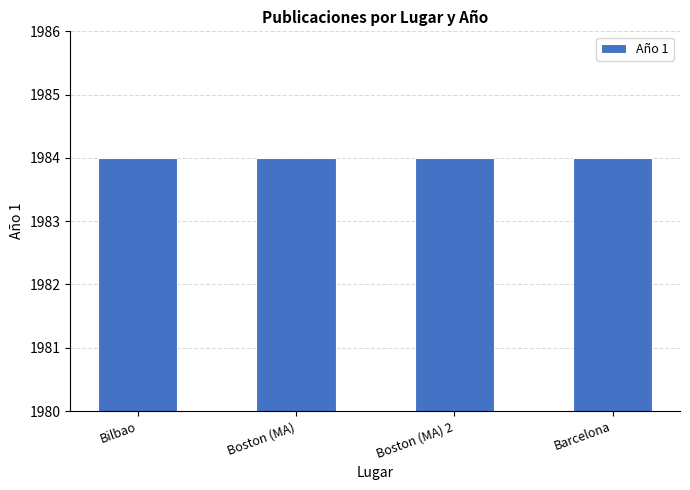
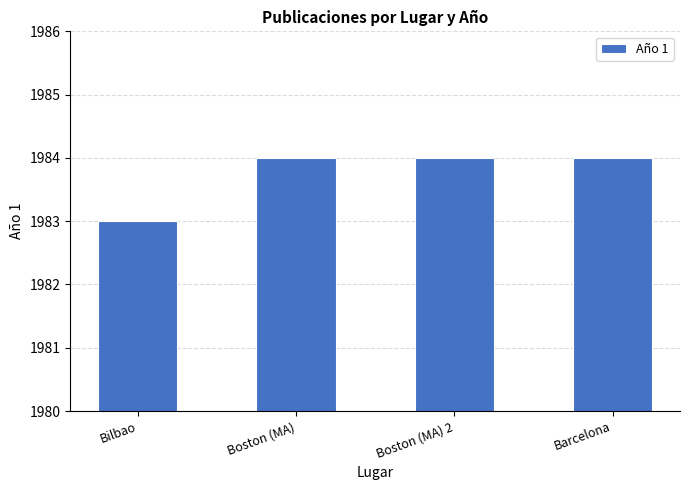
Bilbao: 1984 -> 1983
